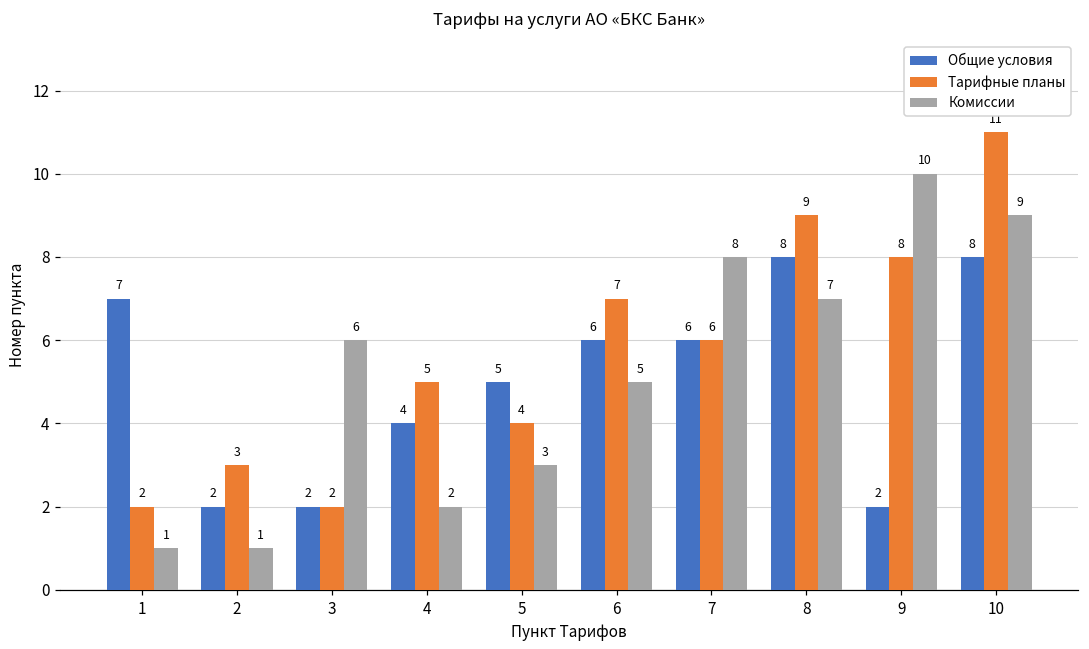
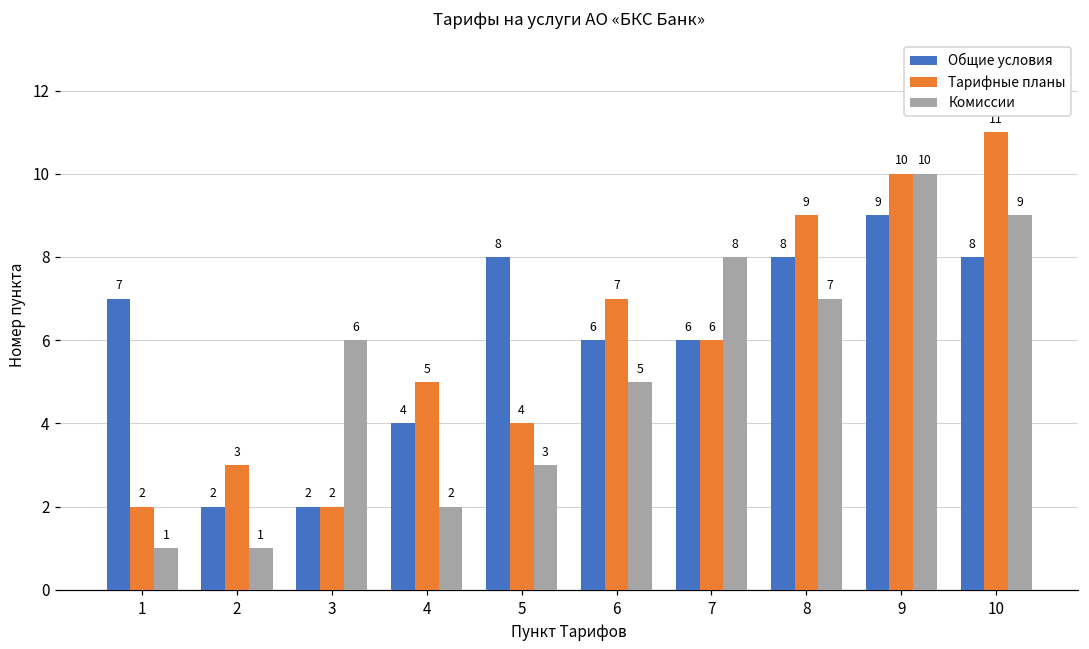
Общие условия, 5: 5 -> 8
Общие условия, 9: 2 -> 9
Тарифные планы, 9: 8 -> 10
